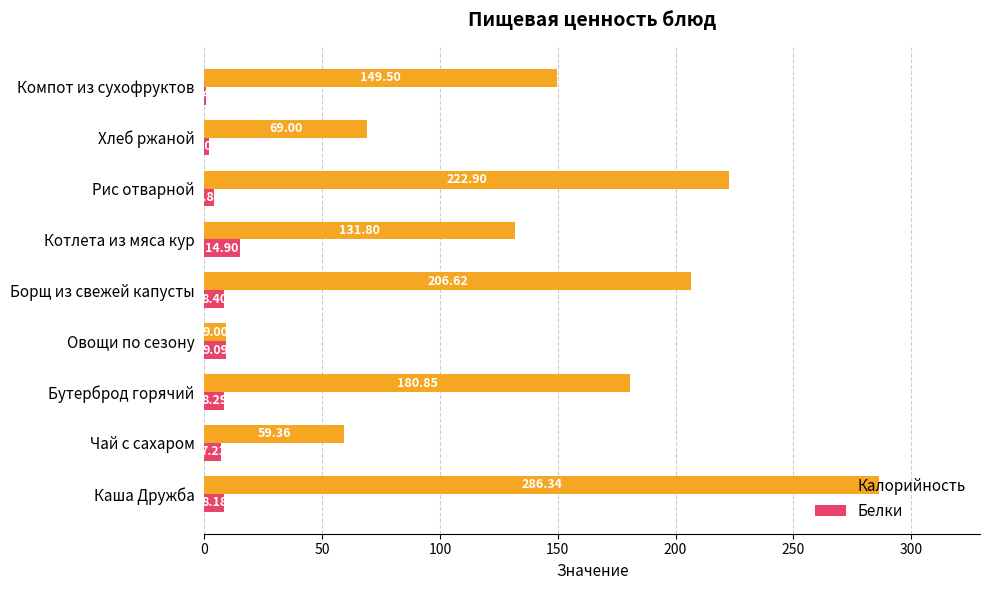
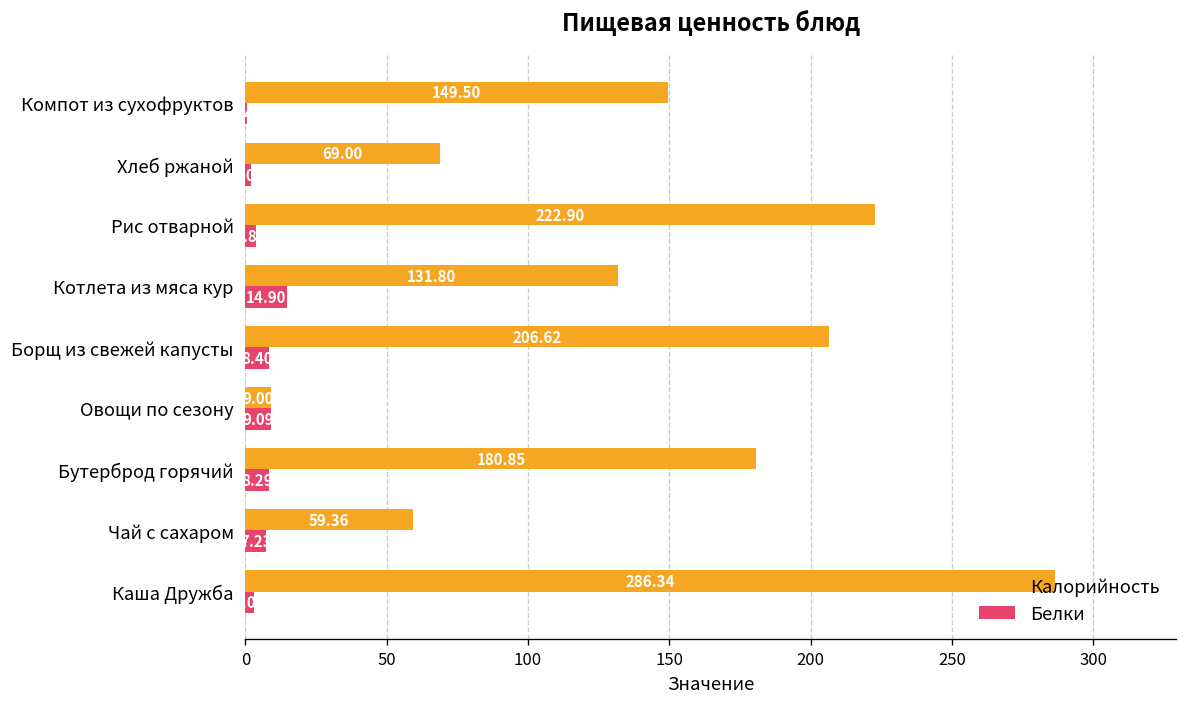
Белки, Каша Дружба: 8 -> 3
